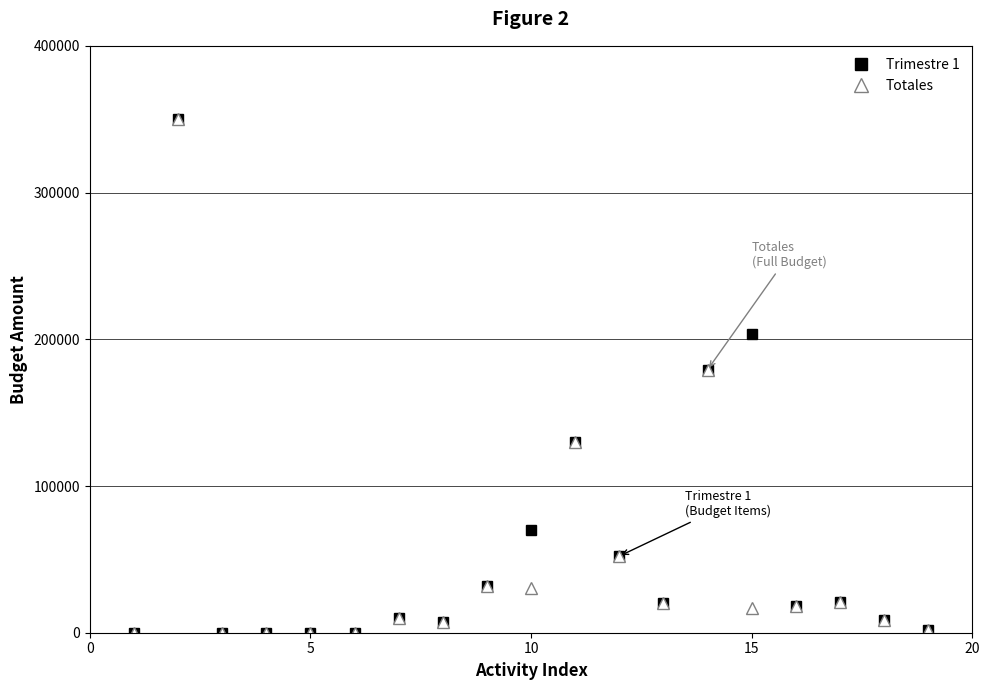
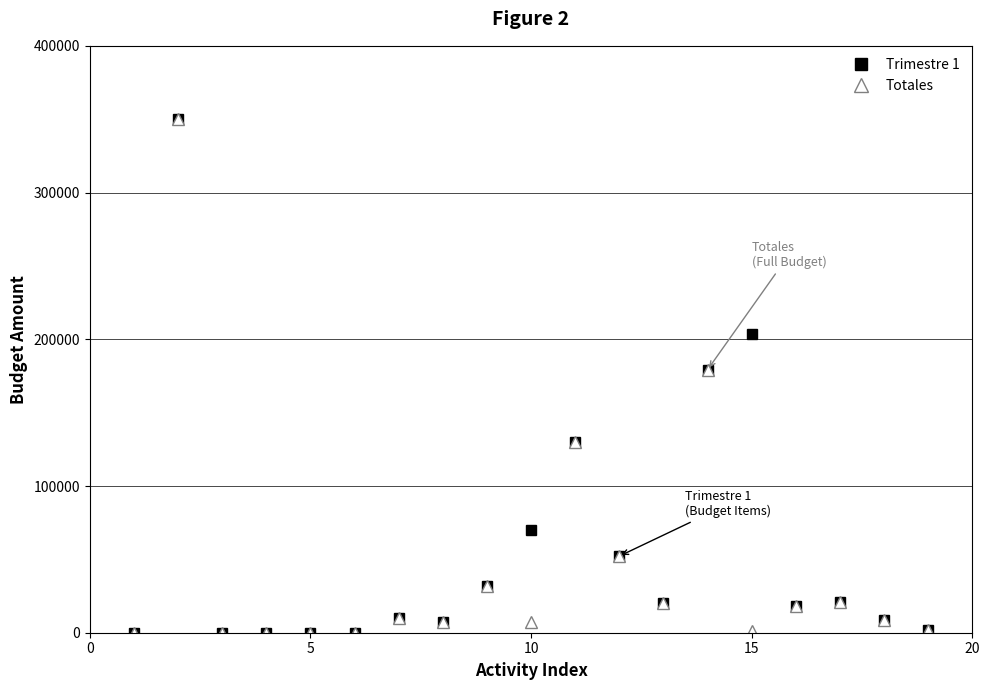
Totales, 10: 30000 -> 7000
Totales, 15: 17000 -> 1000
